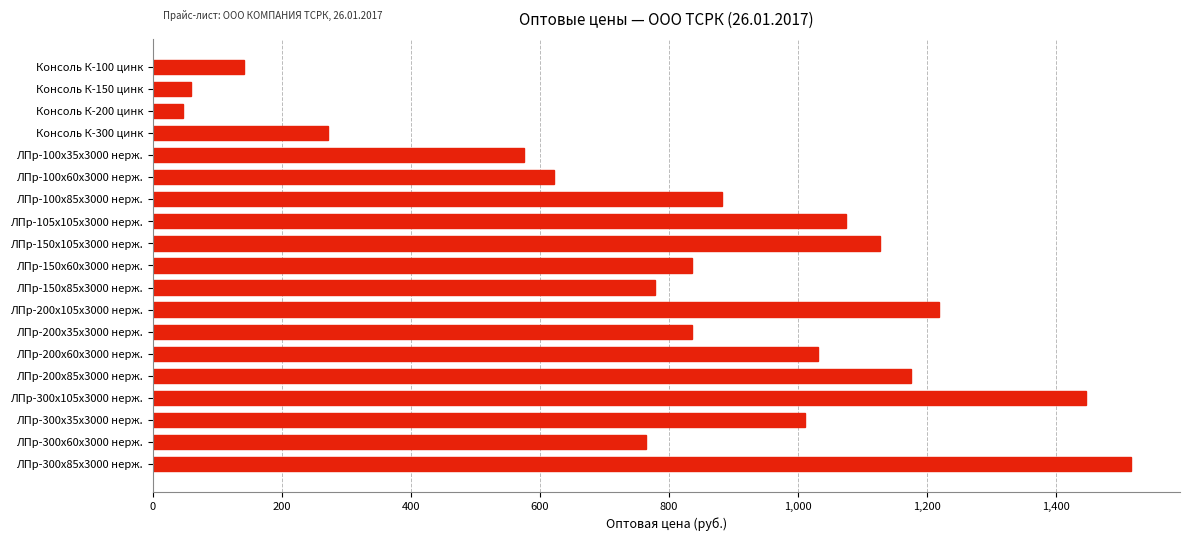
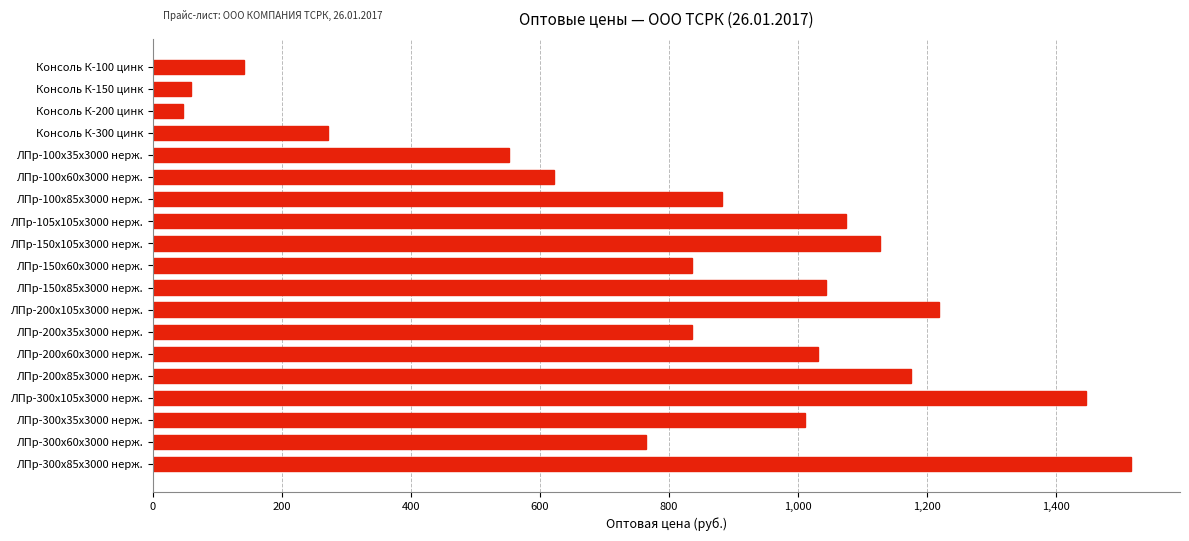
ЛПр-100х35х3000 нерж.: 580 -> 550
ЛПр-150х85х3000 нерж.: 780 -> 1,040
